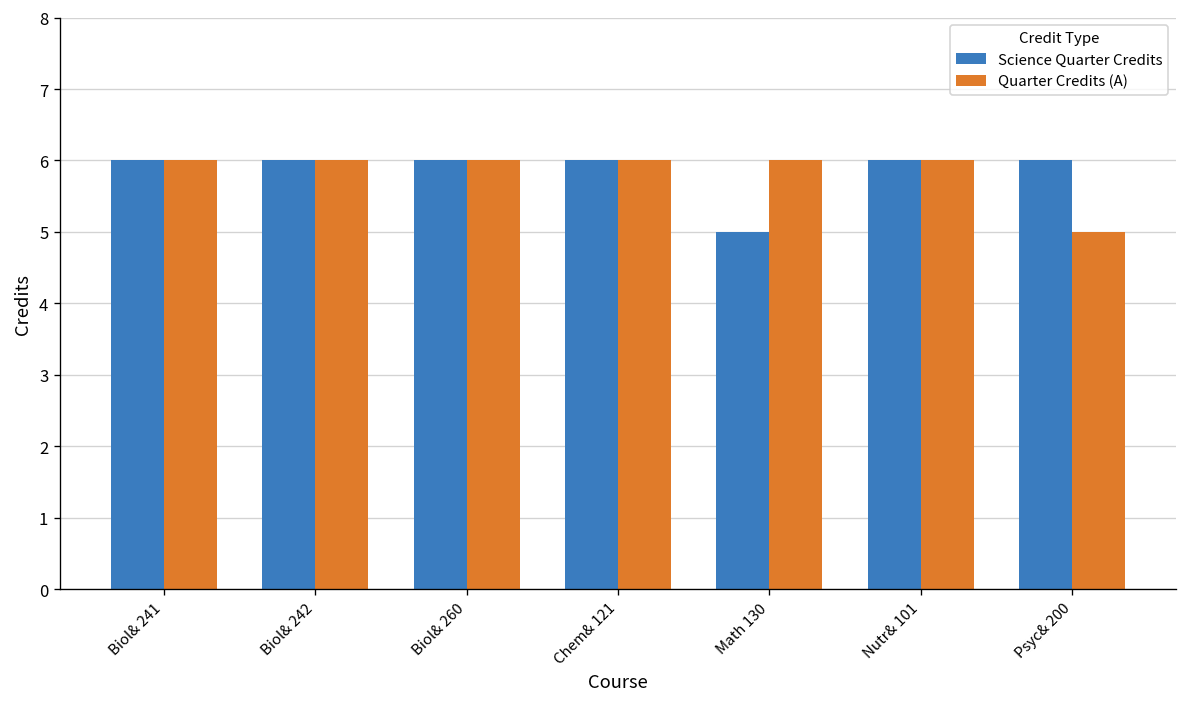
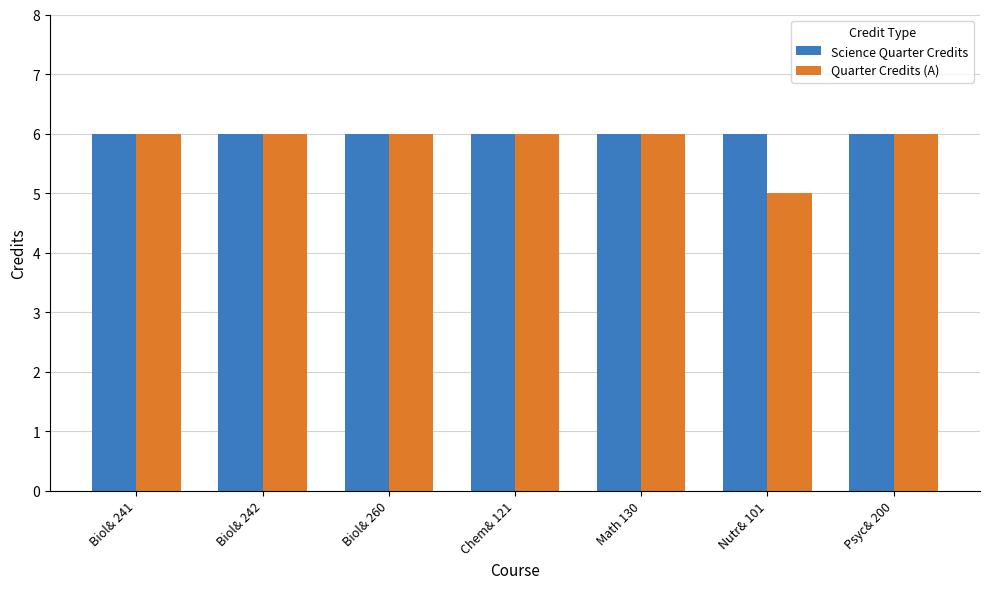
Science Quarter Credits, Math 130: 5 -> 6
Quarter Credits (A), Nutr& 101: 6 -> 5
Quarter Credits (A), Psyc& 200: 5 -> 6
